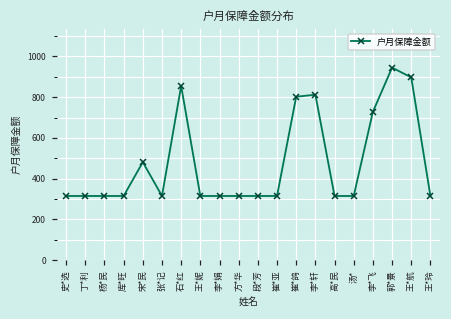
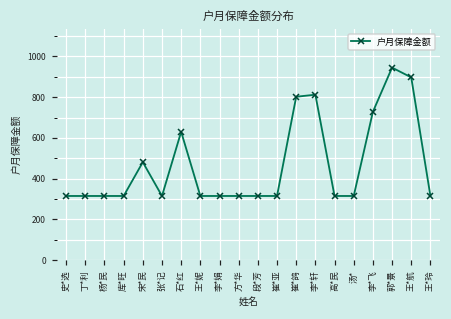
石*红: 860 -> 630
